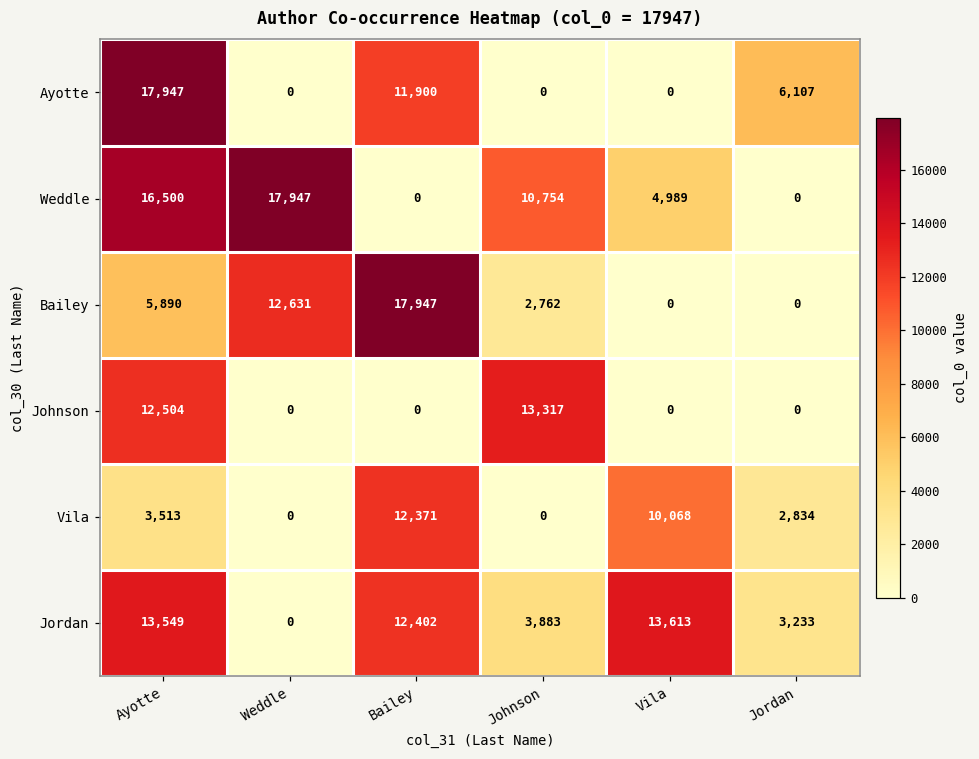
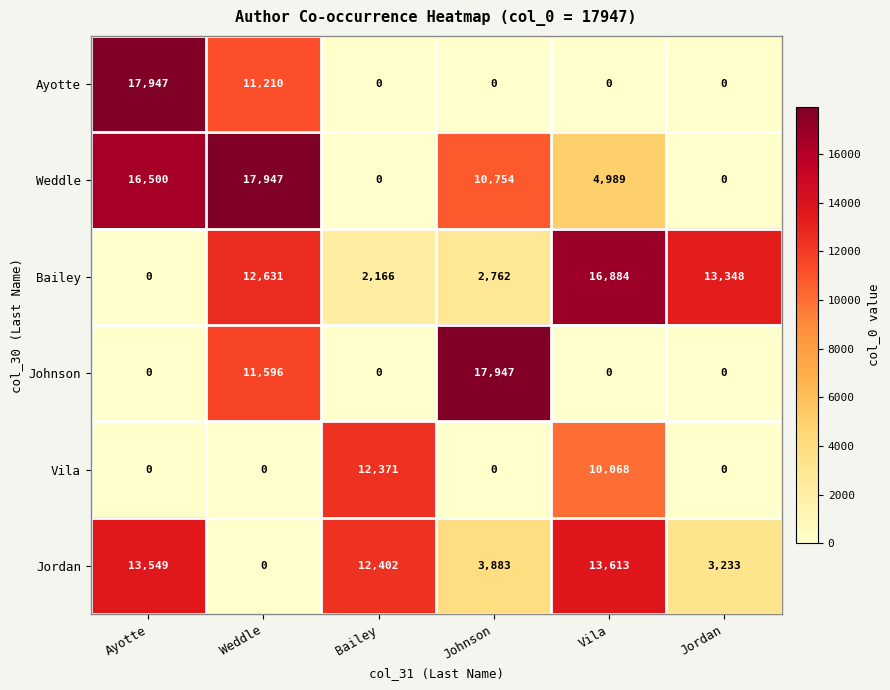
Ayotte, Weddle: 0 -> 11,210
Ayotte, Bailey: 11,900 -> 0
Ayotte, Jordan: 6,107 -> 0
Bailey, Ayotte: 5,890 -> 0
Bailey, Bailey: 17,947 -> 2,166
Bailey, Vila: 0 -> 16,884
Bailey, Jordan: 0 -> 13,348
Johnson, Ayotte: 12,504 -> 0
Johnson, Weddle: 0 -> 11,596
Johnson, Johnson: 13,317 -> 17,947
Vila, Ayotte: 3,513 -> 0
Vila, Jordan: 2,834 -> 0
